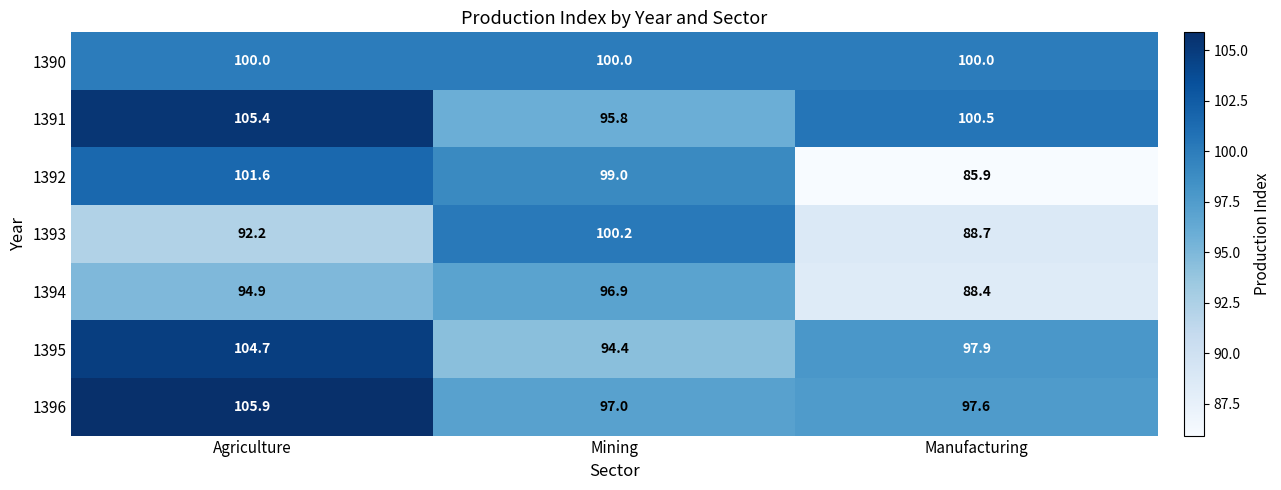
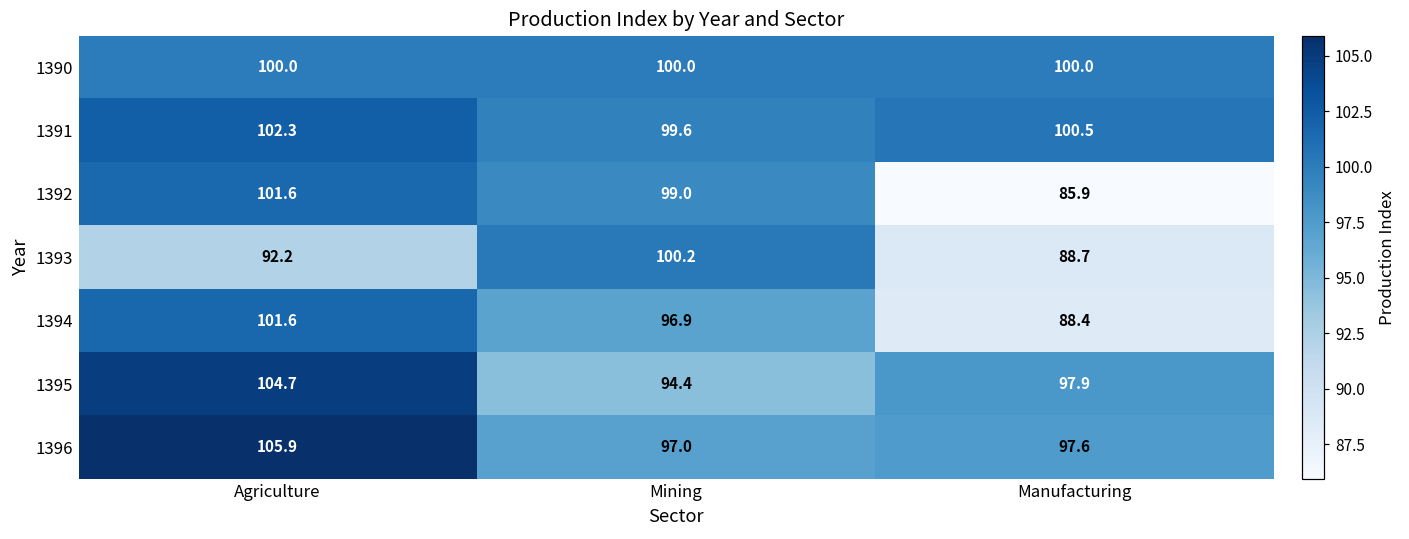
1391, Agriculture: 105.4 -> 102.3
1391, Mining: 95.8 -> 99.6
1394, Agriculture: 94.9 -> 101.6
